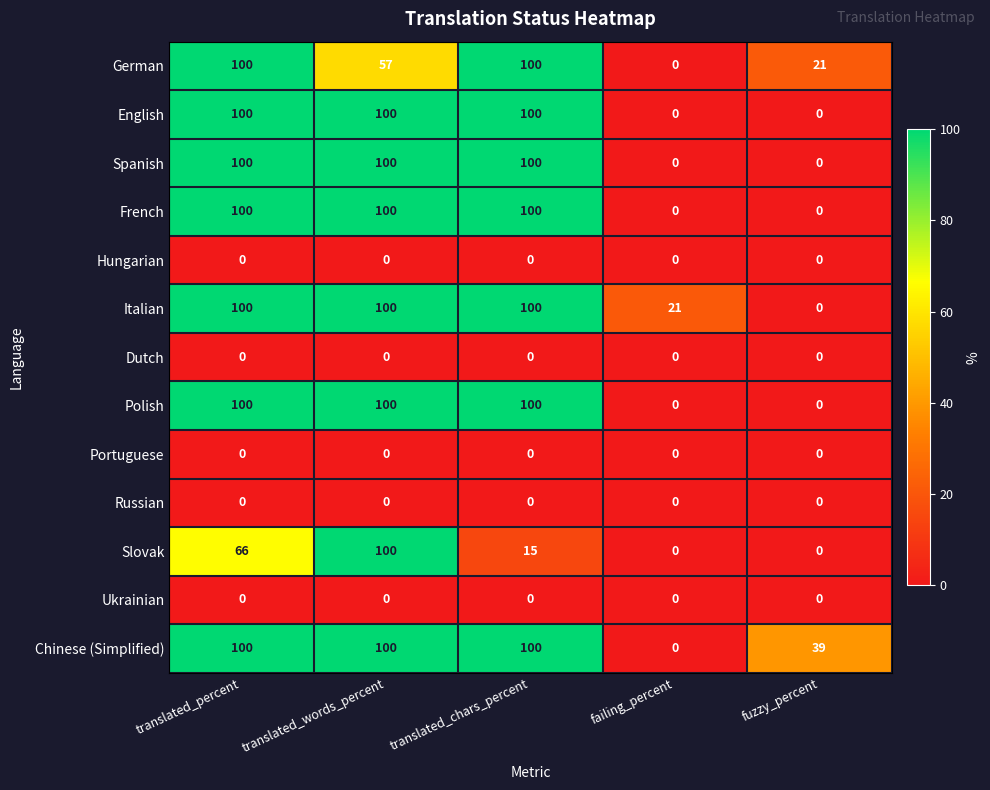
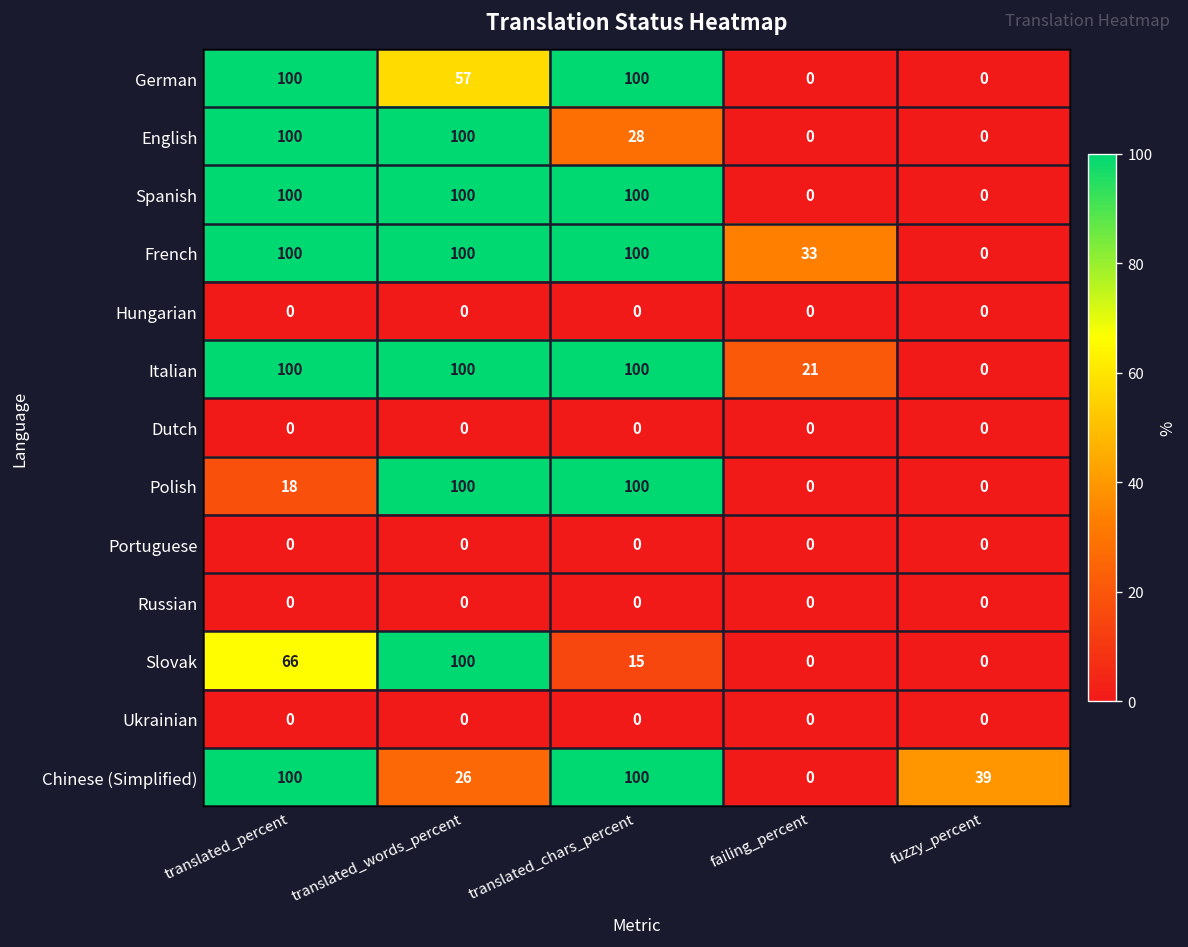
German, fuzzy_percent: 21 -> 0
English, translated_chars_percent: 100 -> 28
French, failing_percent: 0 -> 33
Polish, translated_percent: 100 -> 18
Chinese (Simplified), translated_words_percent: 100 -> 26
